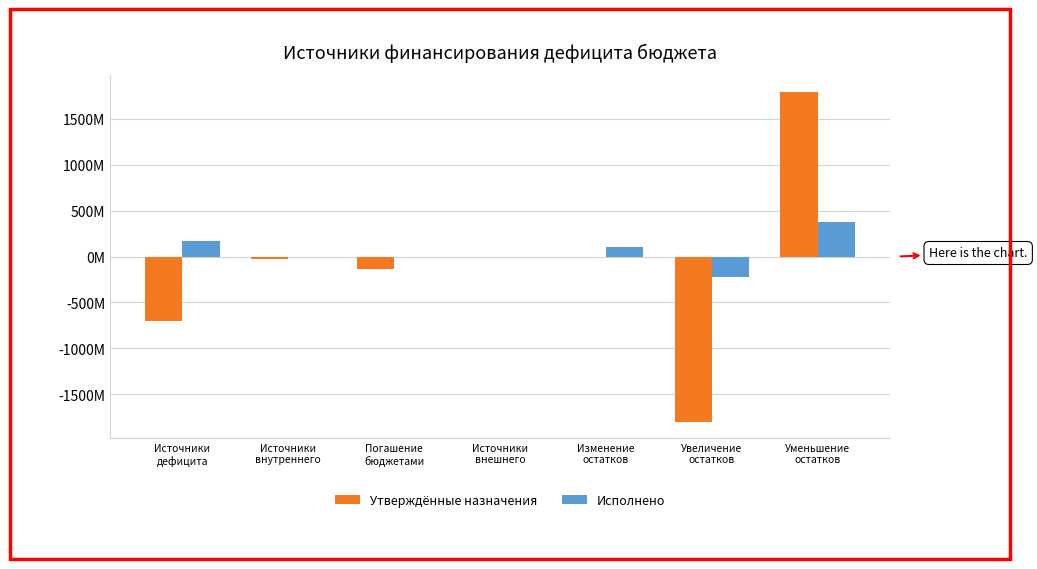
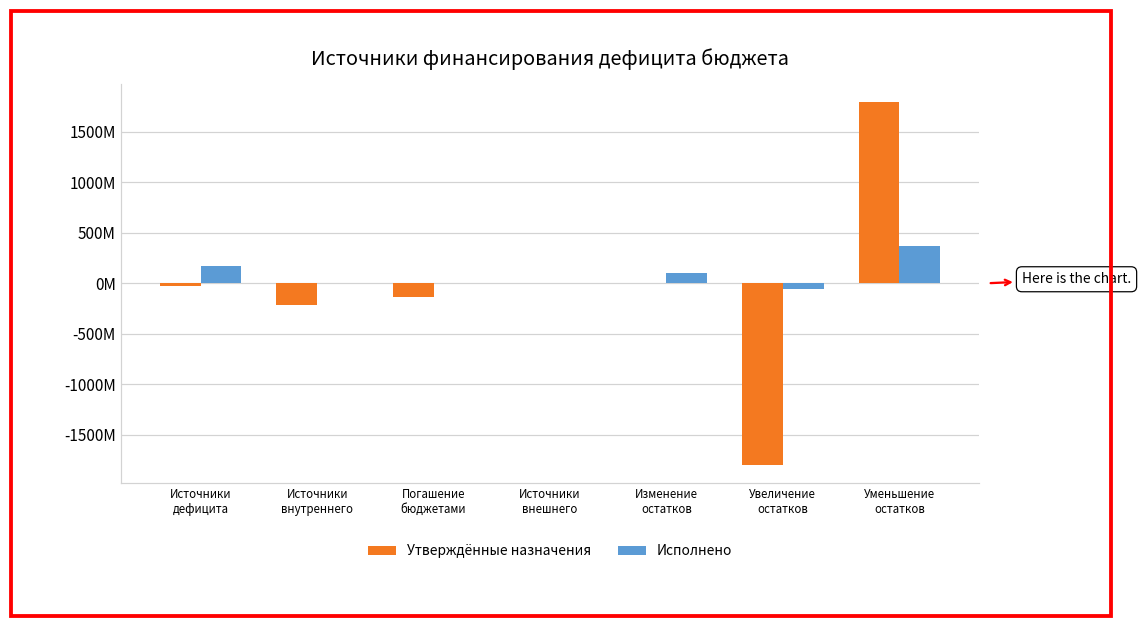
Утверждённые назначения, Источники дефицита: -700000000 -> 0
Утверждённые назначения, Источники внутреннего: 0 -> -200000000
Исполнено, Увеличение остатков: -200000000 -> -100000000
